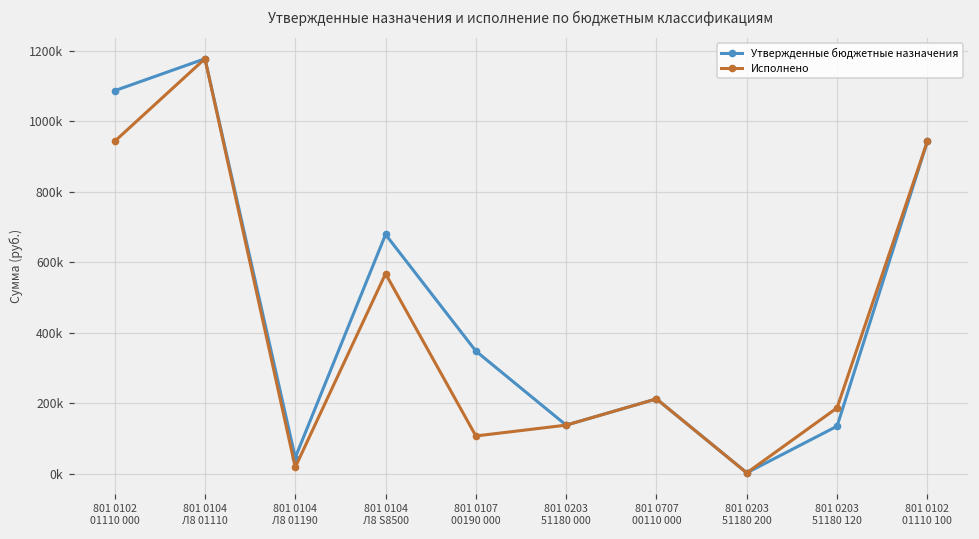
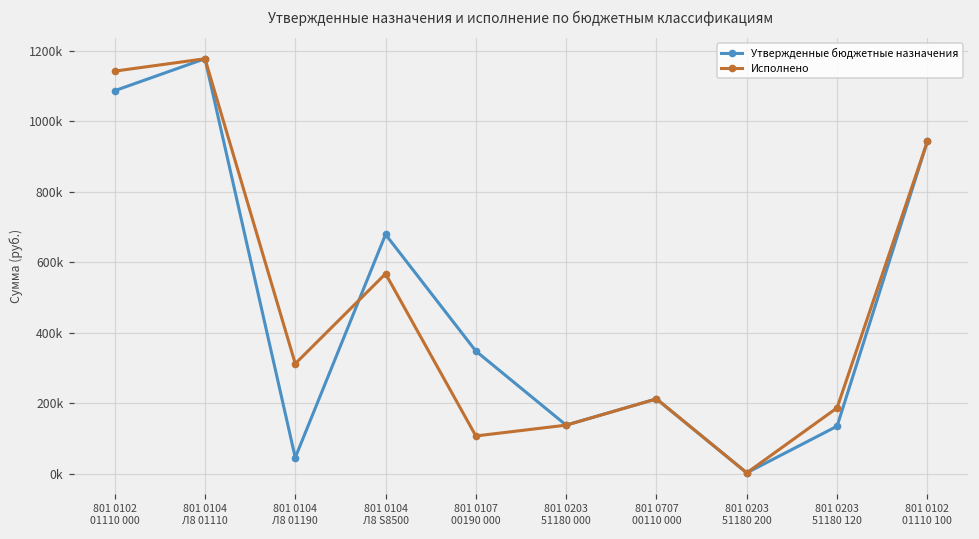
Исполнено, 801 0102 01110 000: 940000 -> 1140000
Исполнено, 801 0104 Л8 01190: 20000 -> 310000
